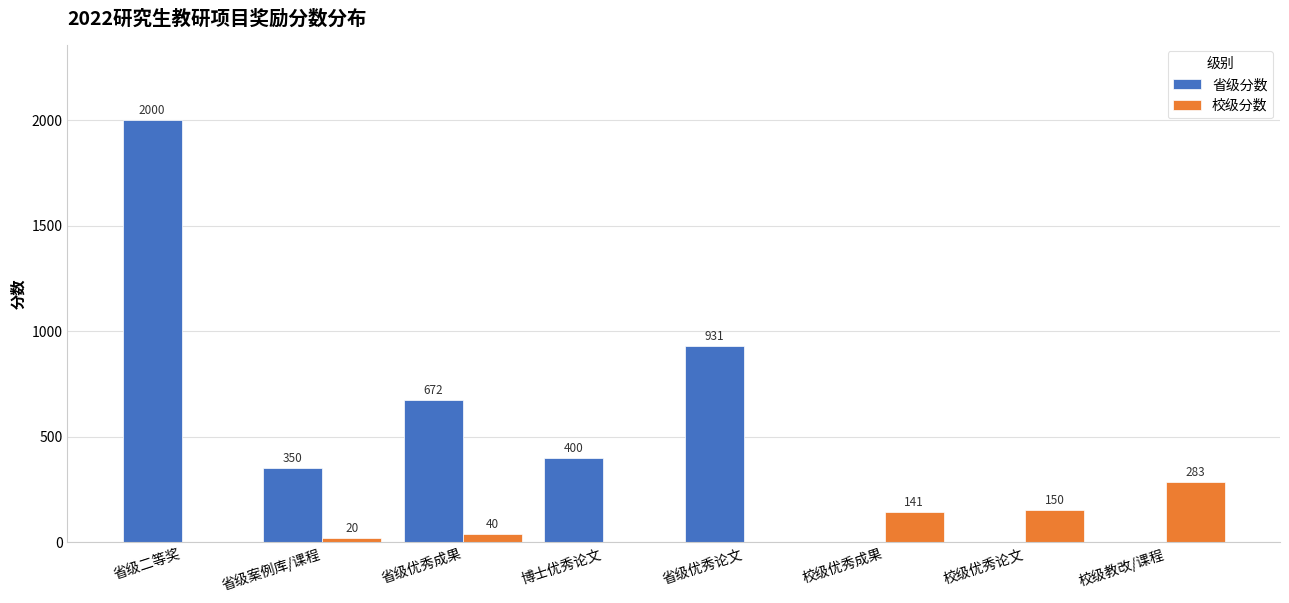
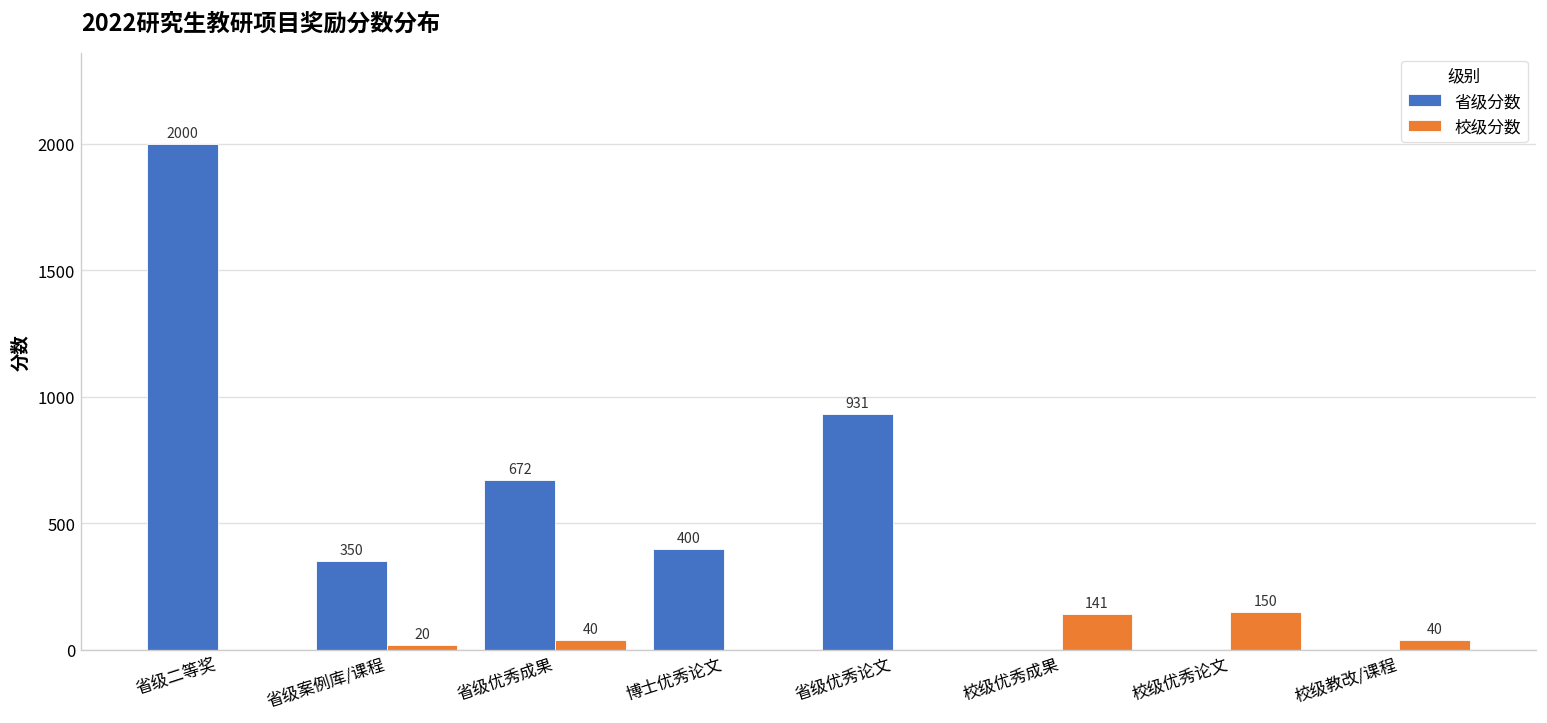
校级分数, 校级教改/课程: 283 -> 40
